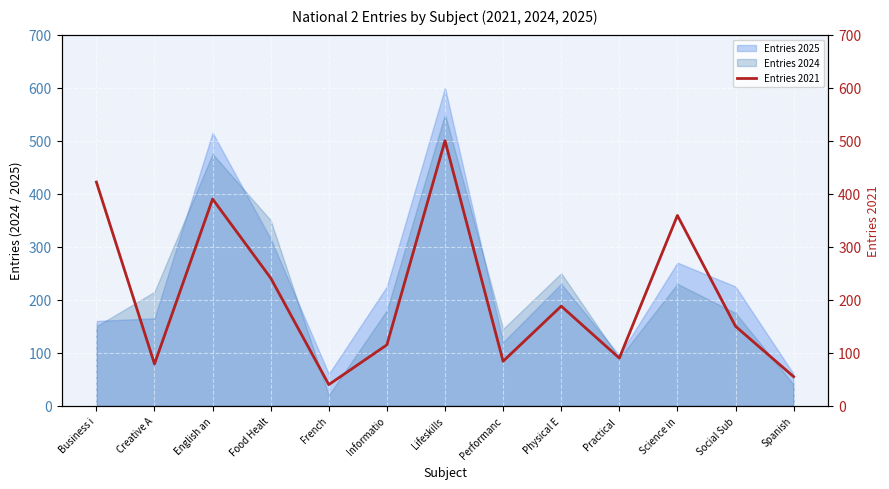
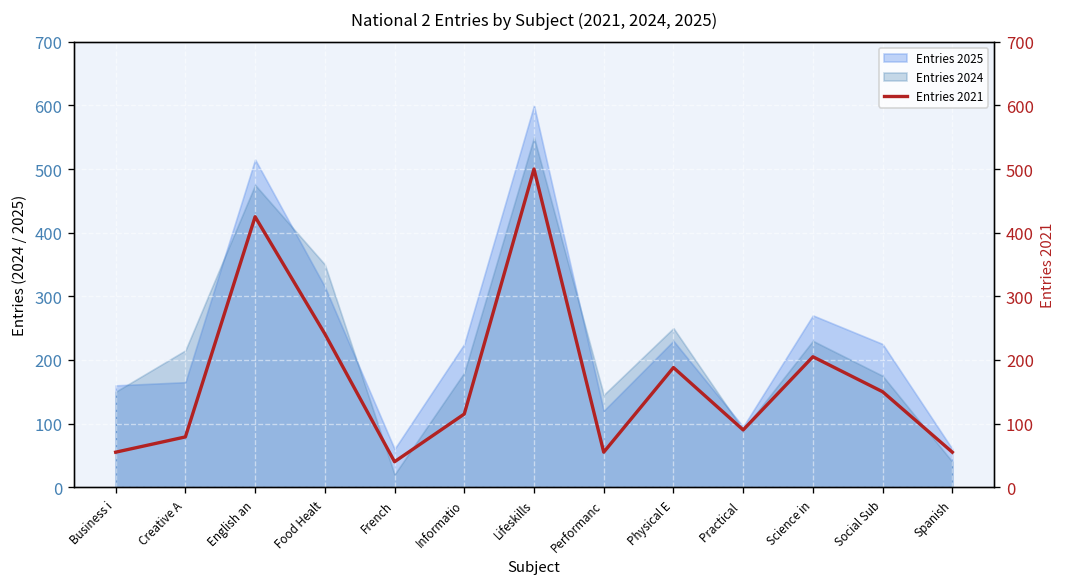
Entries 2021, Business i: 420 -> 60
Entries 2021, English an: 390 -> 430
Entries 2021, Performanc: 80 -> 60
Entries 2021, Science in: 360 -> 210
